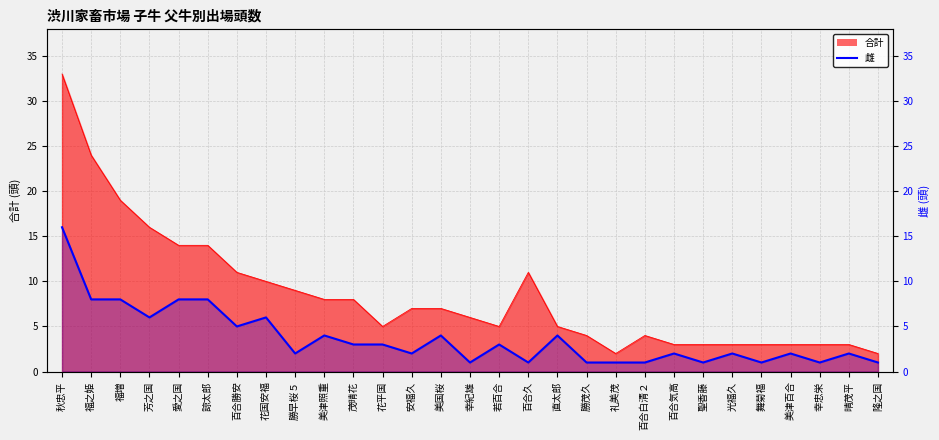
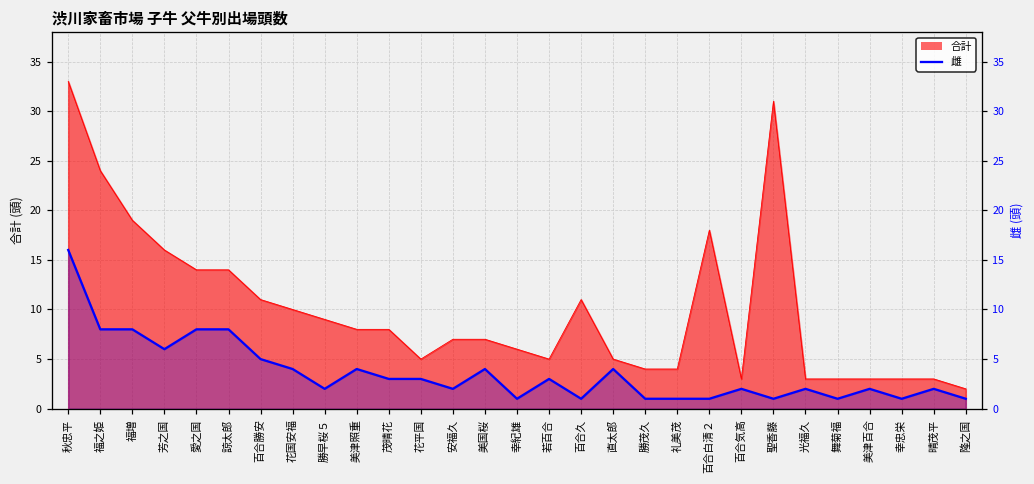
雌, 花国安福: 6 -> 4
合計, 礼美茂: 2 -> 4
合計, 百合白清２: 4 -> 18
合計, 聖香藤: 3 -> 31
